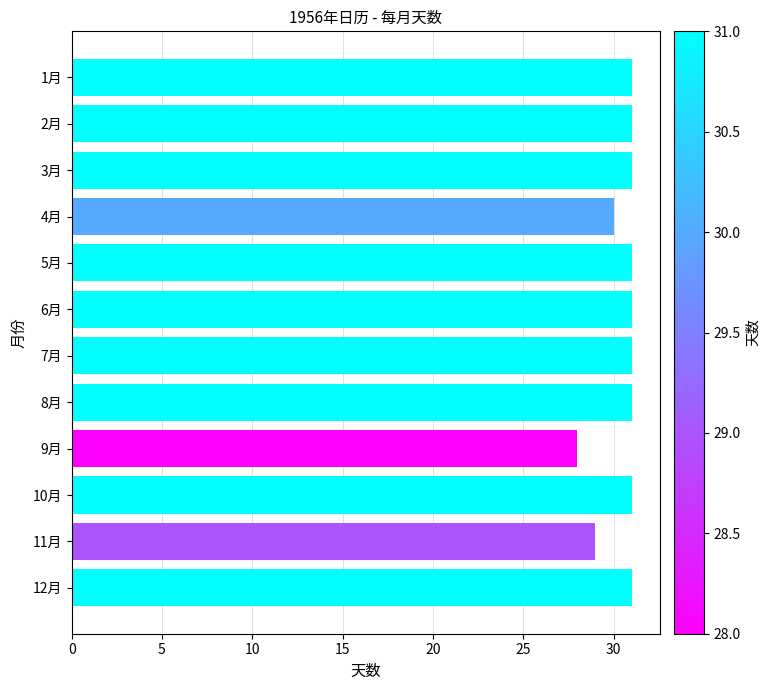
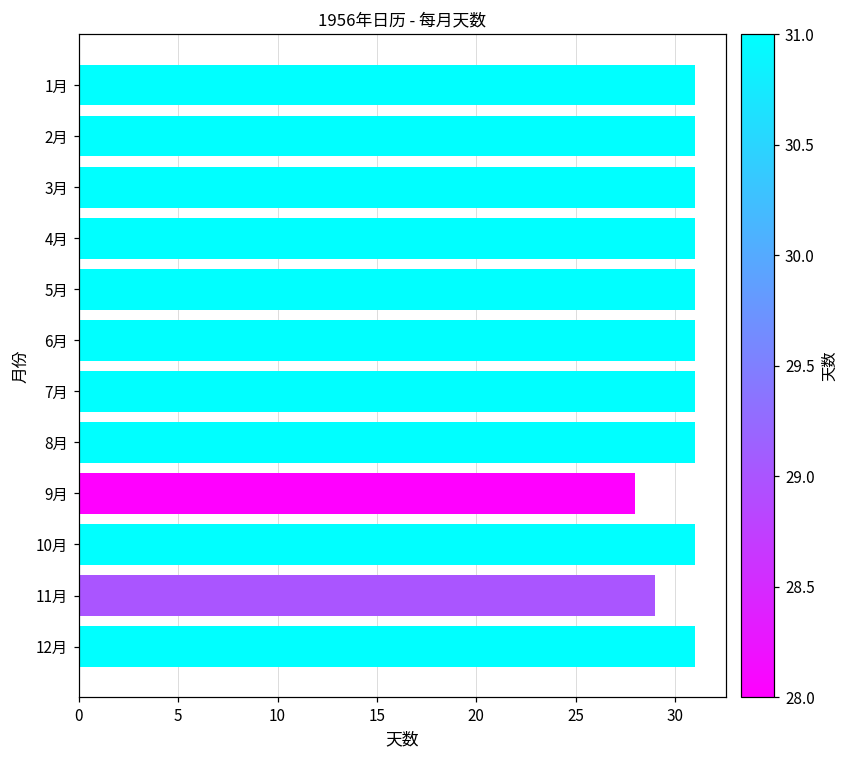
4月: 30 -> 31
